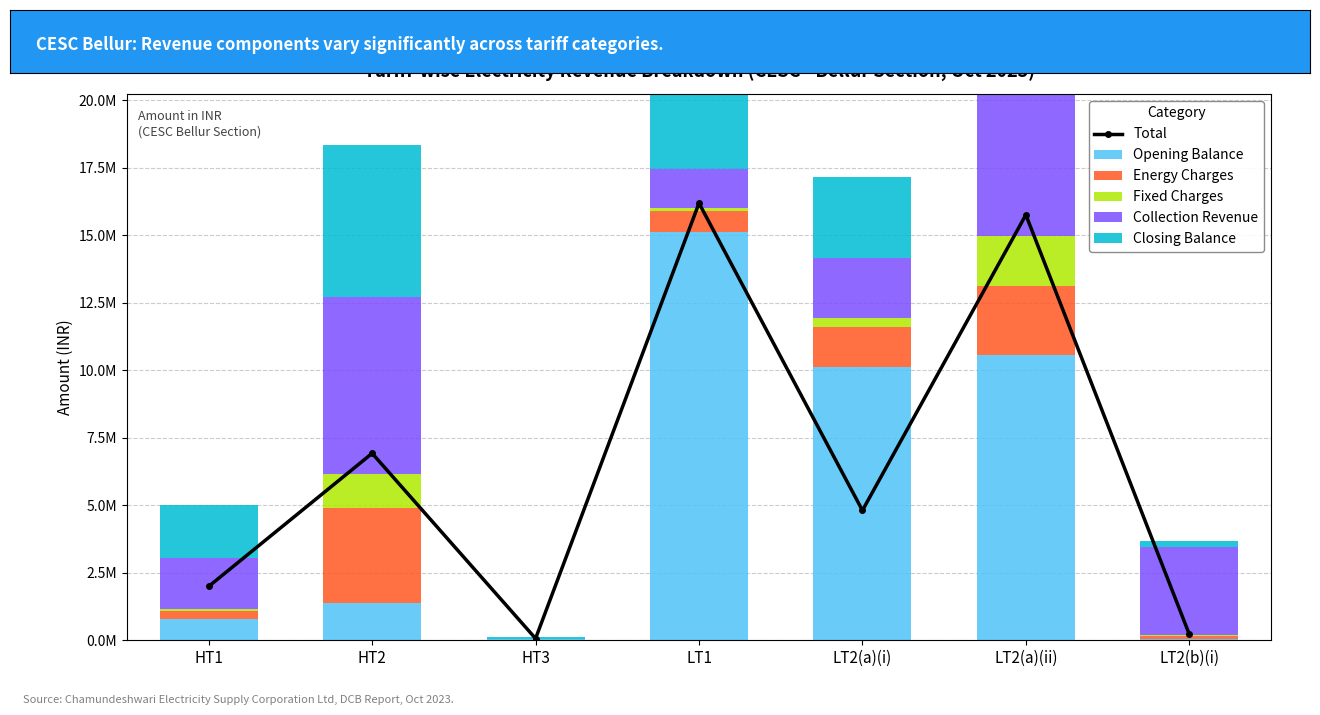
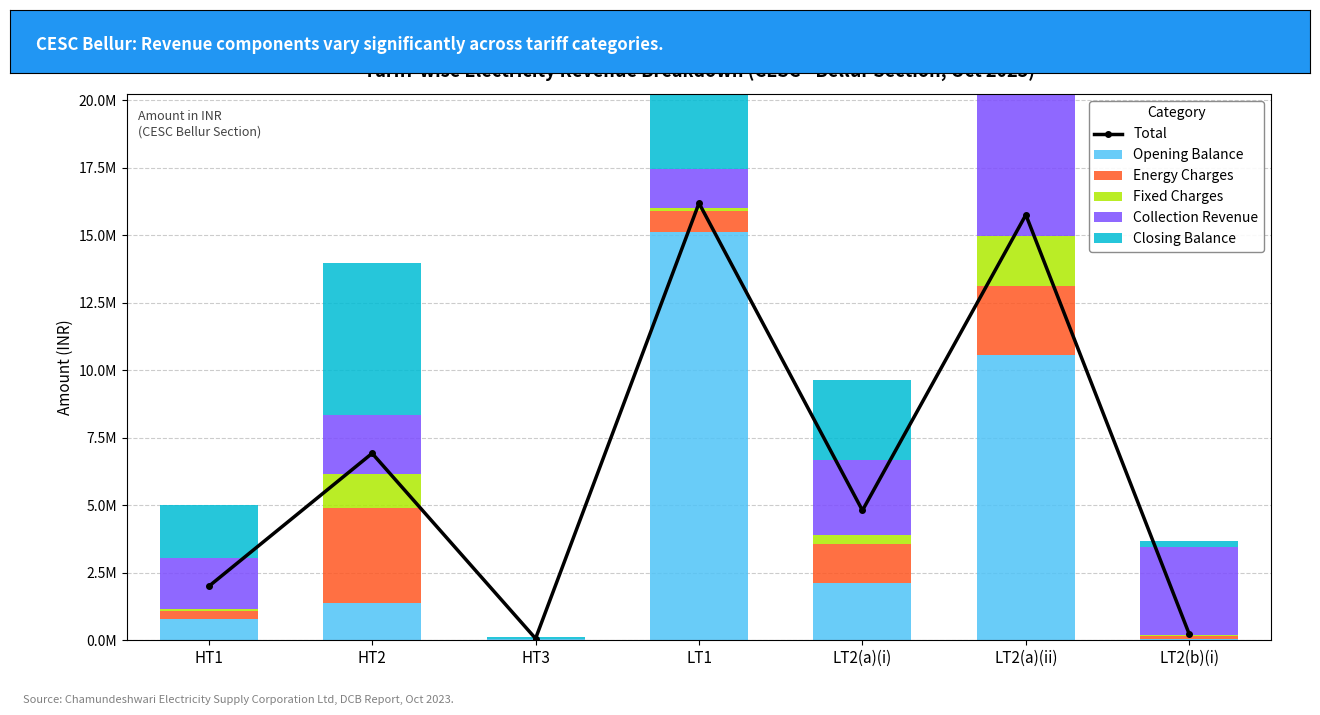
Collection Revenue, HT2: 6600000 -> 2200000
Opening Balance, LT2(a)(i): 10100000 -> 2100000
Collection Revenue, LT2(a)(i): 2200000 -> 2800000
